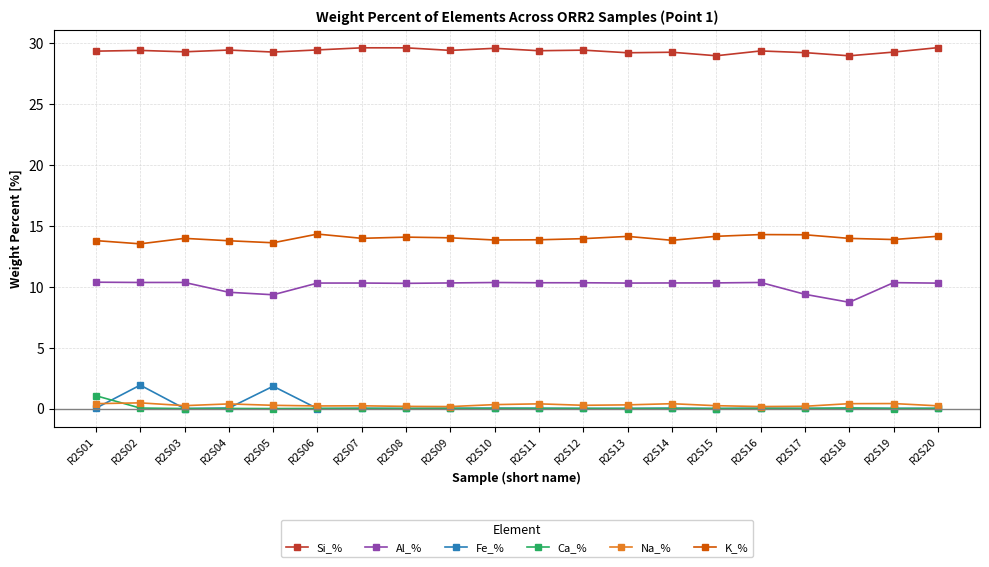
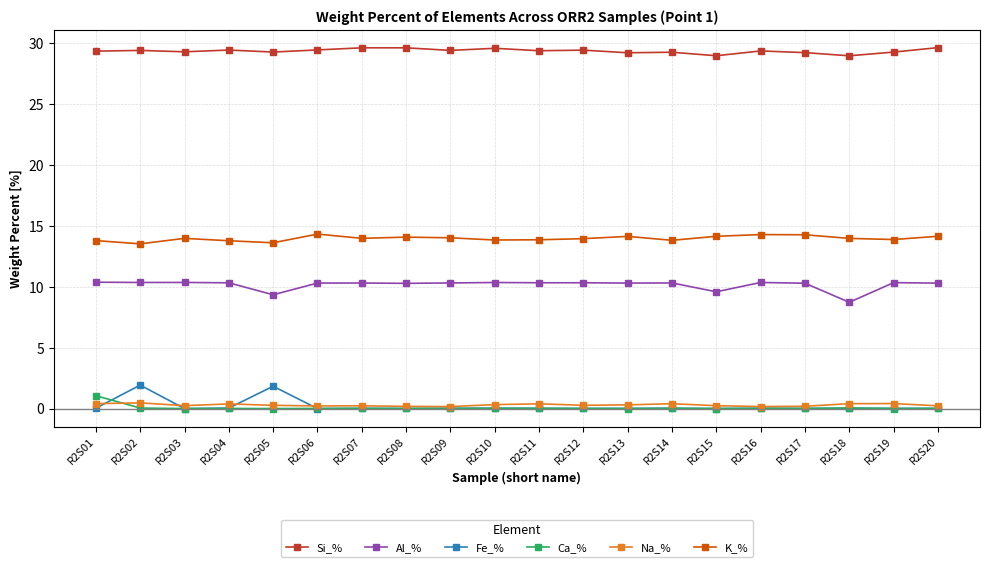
Al_%, R2S04: 9.6 -> 10.3
Al_%, R2S15: 10.3 -> 9.6
Al_%, R2S17: 9.4 -> 10.3
